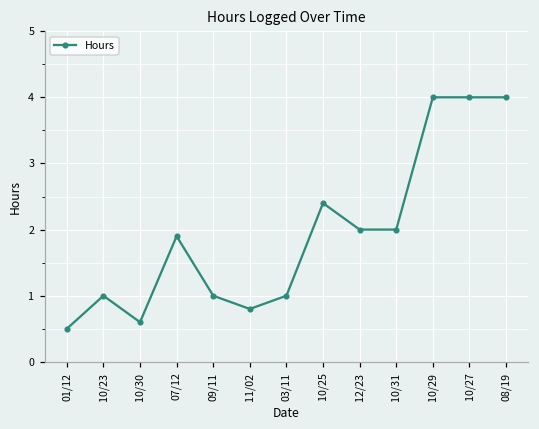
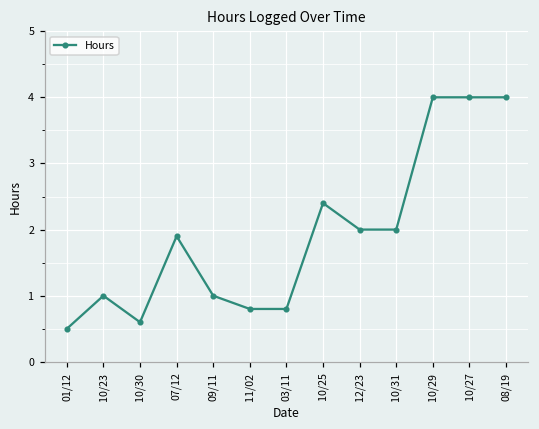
03/11: 1.0 -> 0.8
